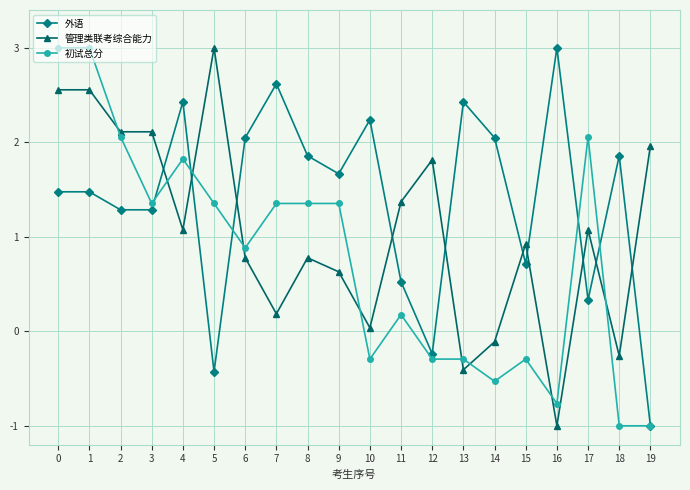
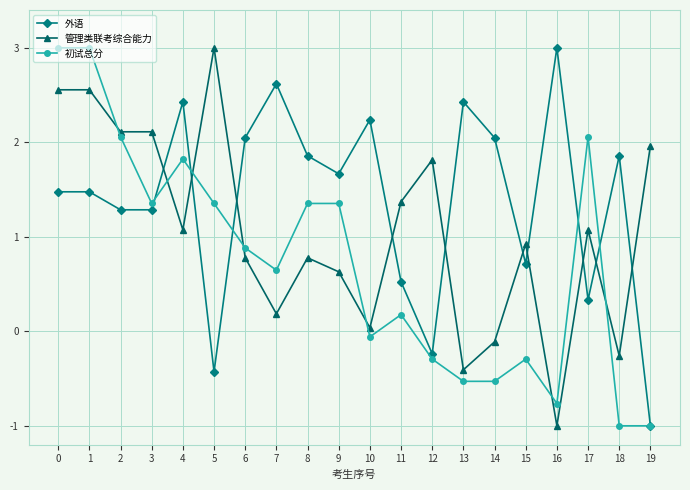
初试总分, 7: 1.4 -> 0.6
初试总分, 10: -0.3 -> -0.1
初试总分, 13: -0.3 -> -0.5
